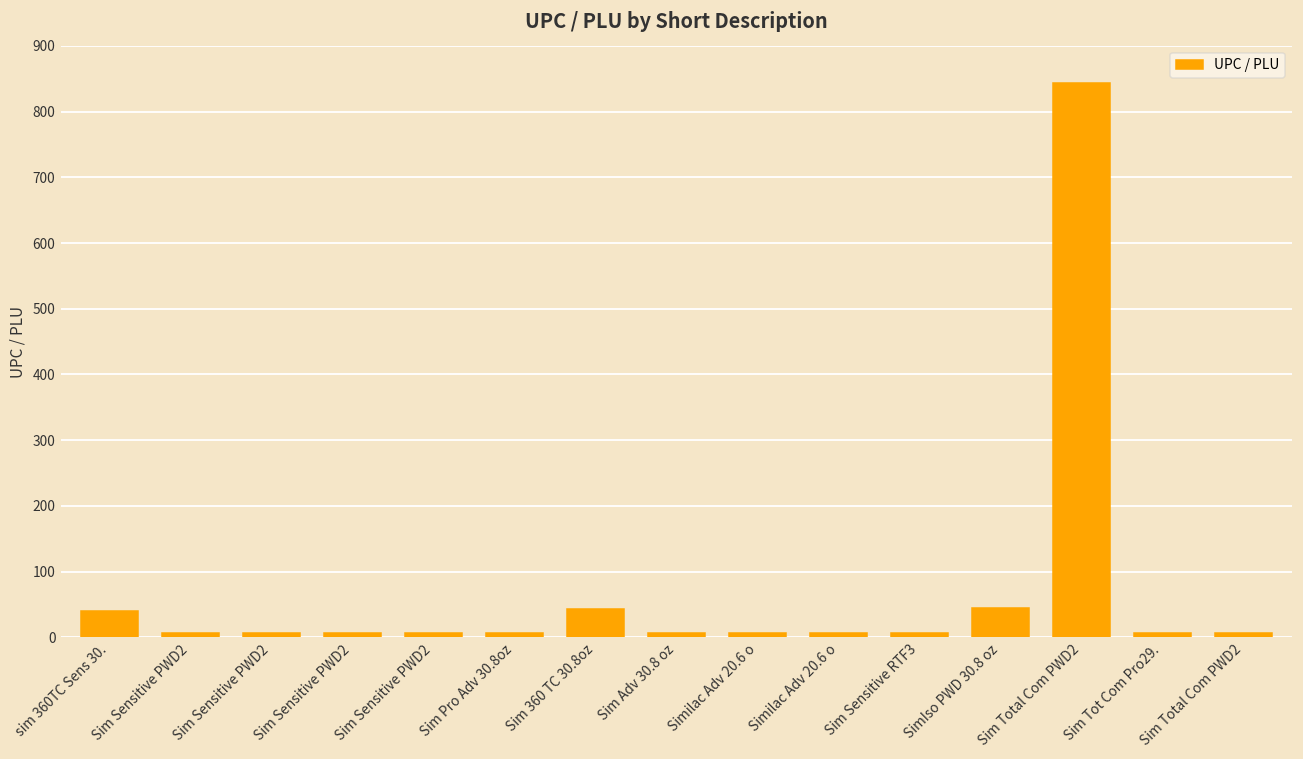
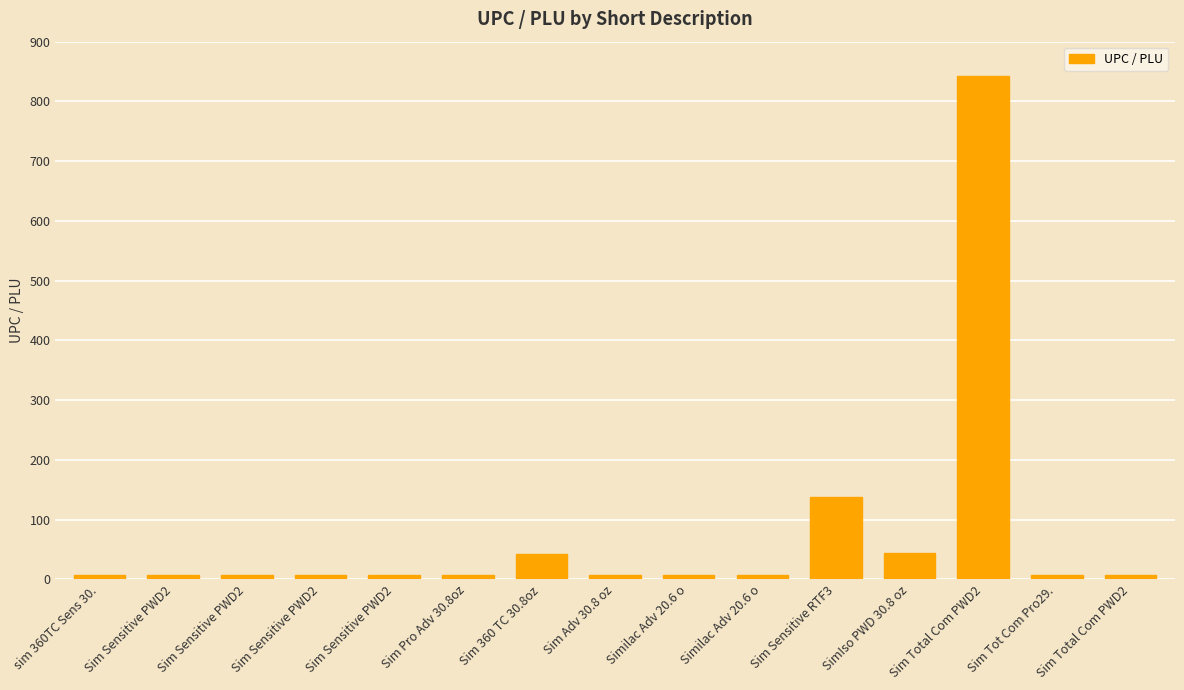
sim 360TC Sens 30.: 40 -> 10
Sim Sensitive RTF3: 10 -> 140
